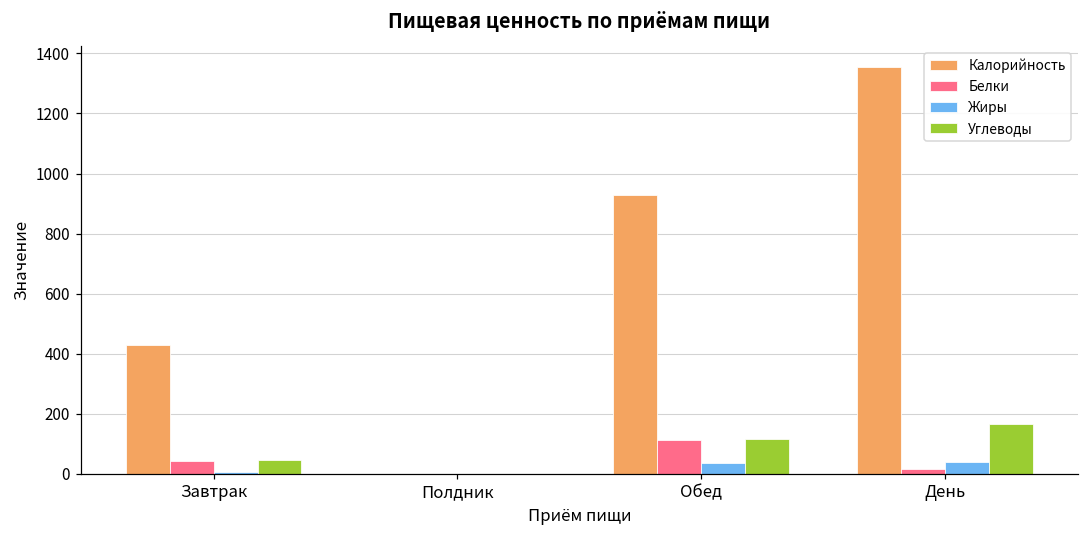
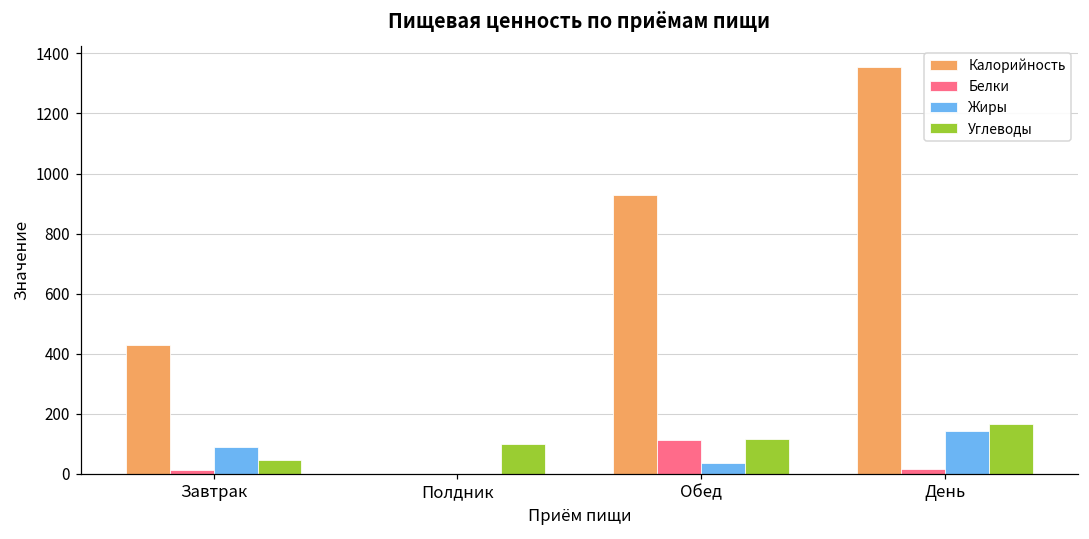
Белки, Завтрак: 40 -> 10
Жиры, Завтрак: 10 -> 90
Углеводы, Полдник: 0 -> 100
Жиры, День: 40 -> 140
